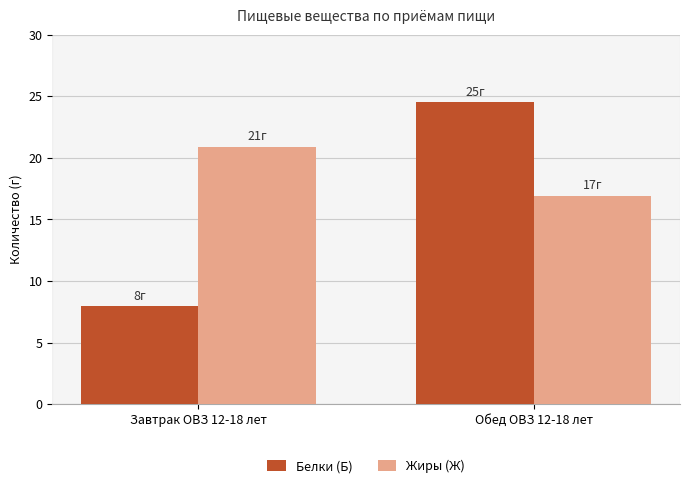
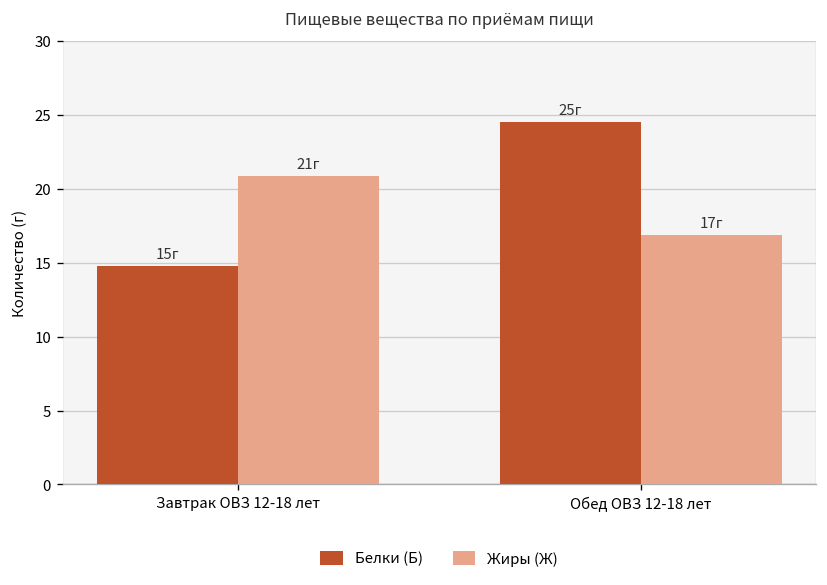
Белки (Б), Завтрак ОВЗ 12-18 лет: 8г -> 15г
